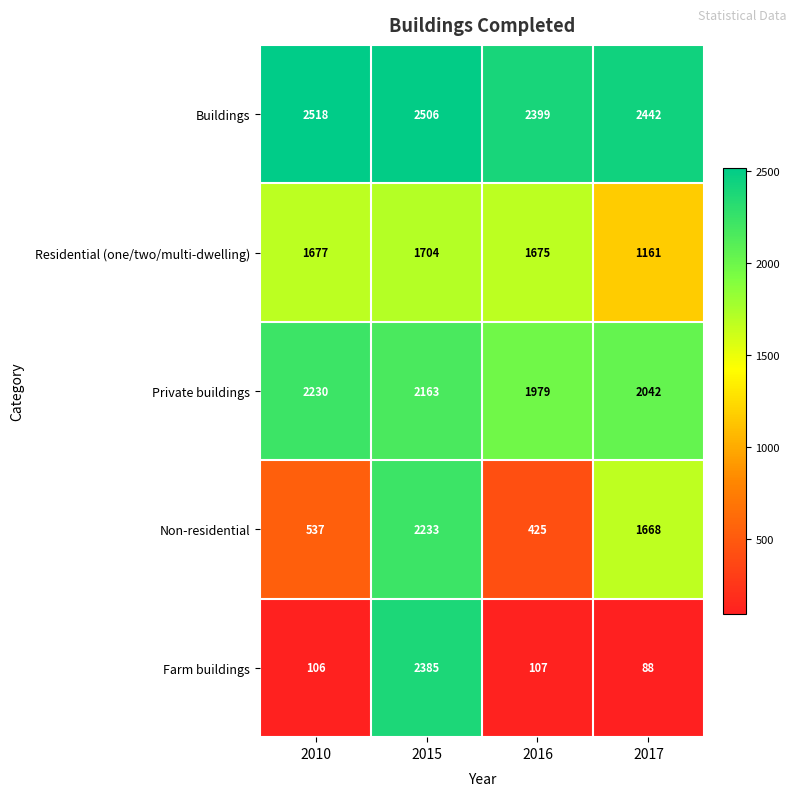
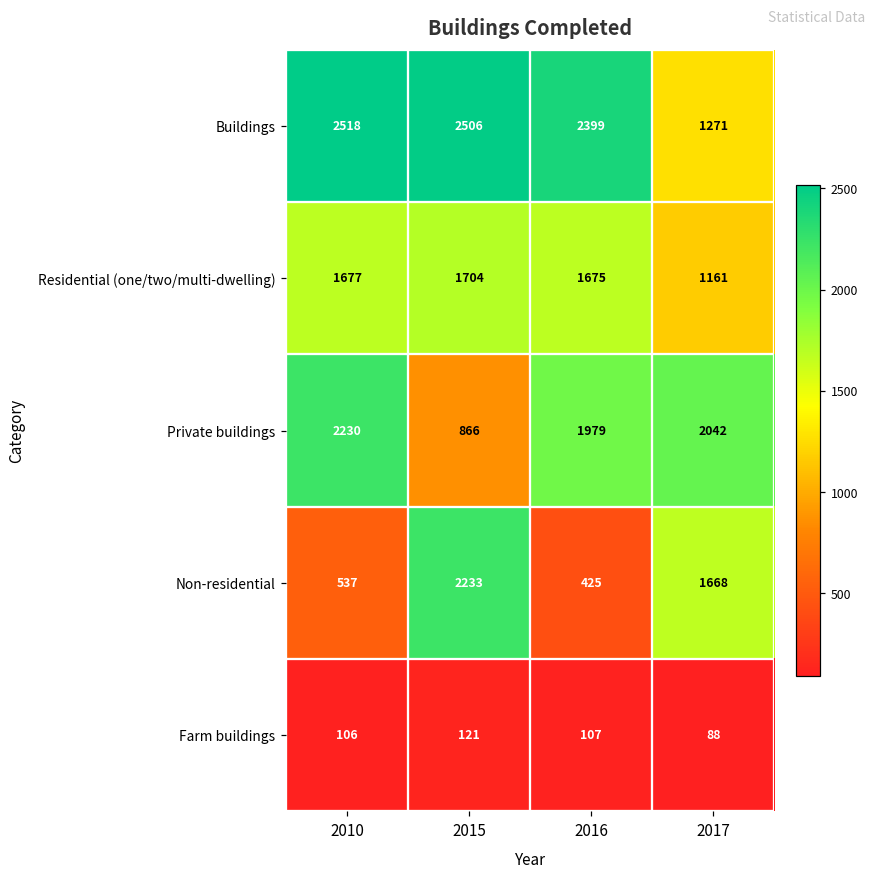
Buildings, 2017: 2442 -> 1271
Private buildings, 2015: 2163 -> 866
Farm buildings, 2015: 2385 -> 121
